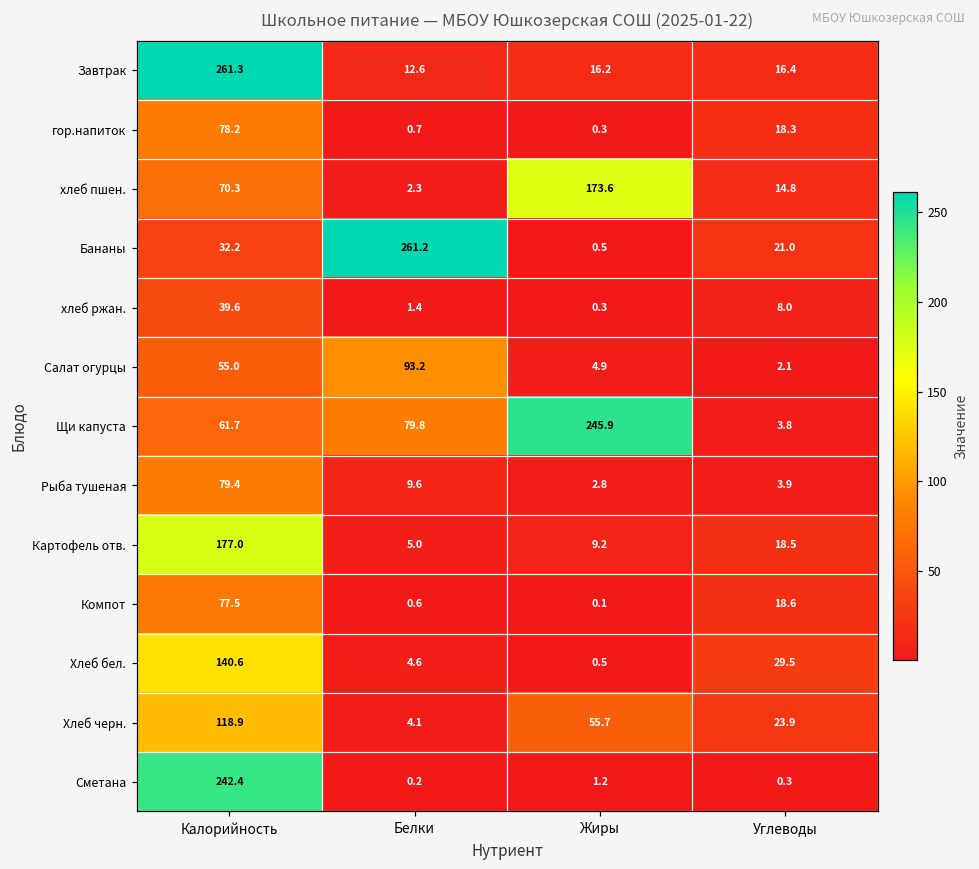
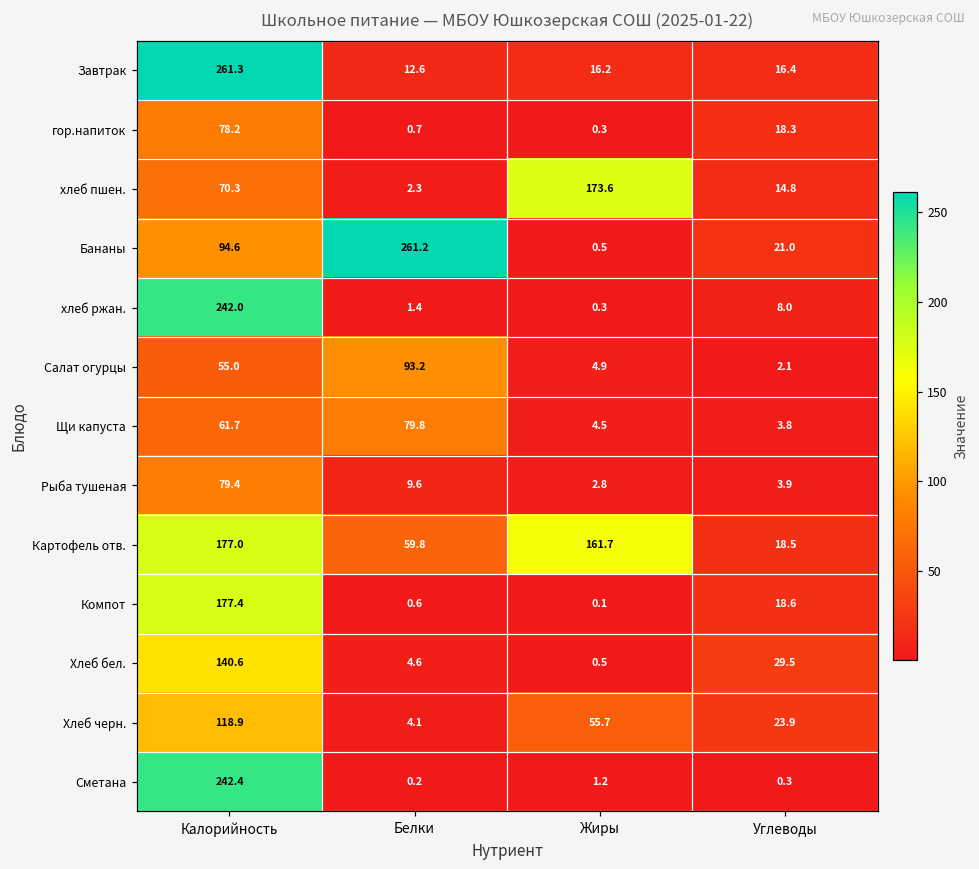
Бананы, Калорийность: 32.2 -> 94.6
хлеб ржан., Калорийность: 39.6 -> 242.0
Щи капуста, Жиры: 245.9 -> 4.5
Картофель отв., Белки: 5.0 -> 59.8
Картофель отв., Жиры: 9.2 -> 161.7
Компот, Калорийность: 77.5 -> 177.4
